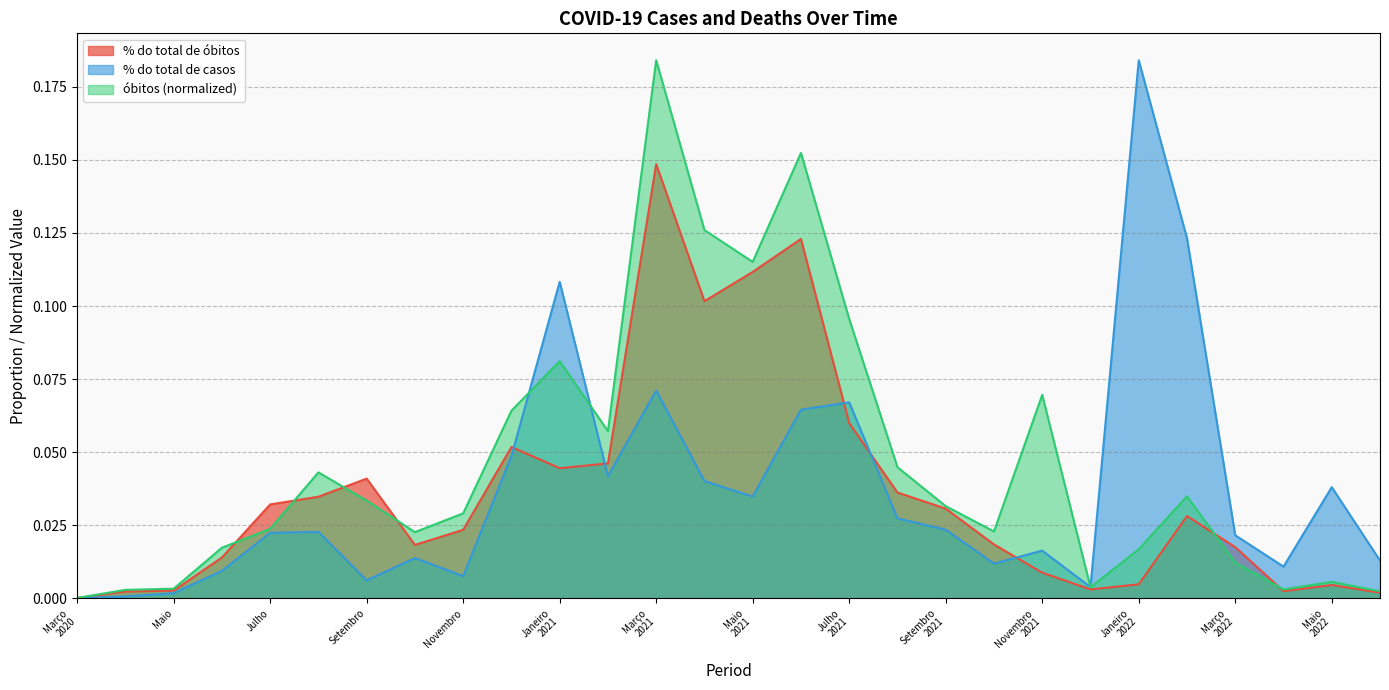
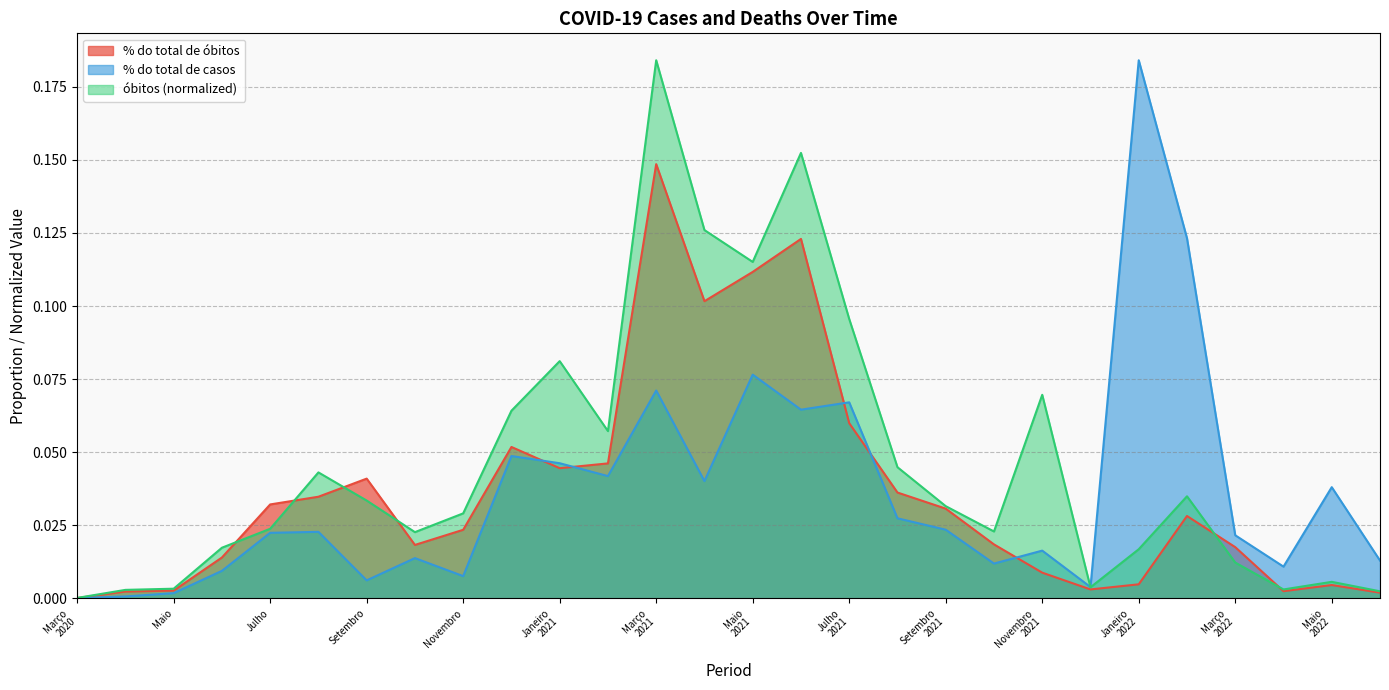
% do total de casos, Janeiro 2021: 0.108 -> 0.046
% do total de casos, Maio 2021: 0.035 -> 0.077
